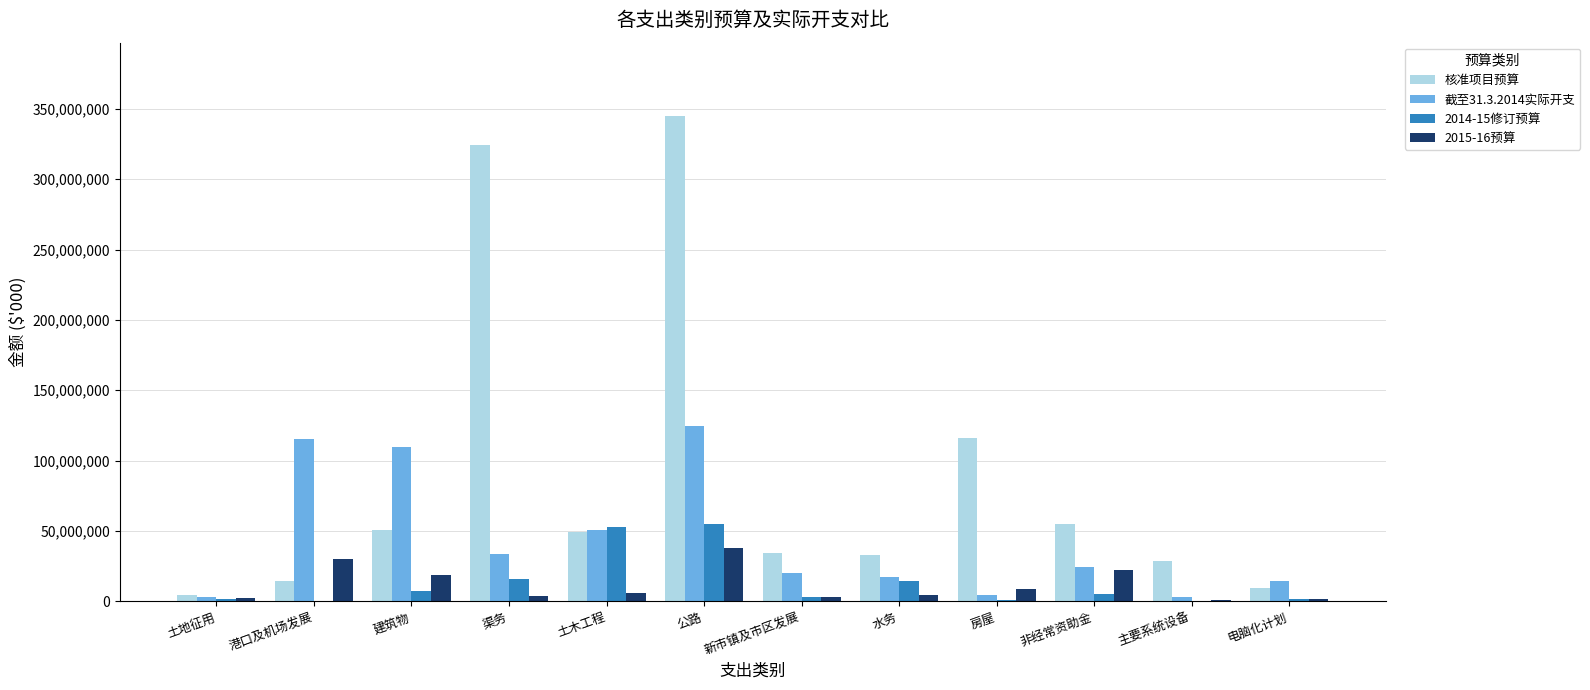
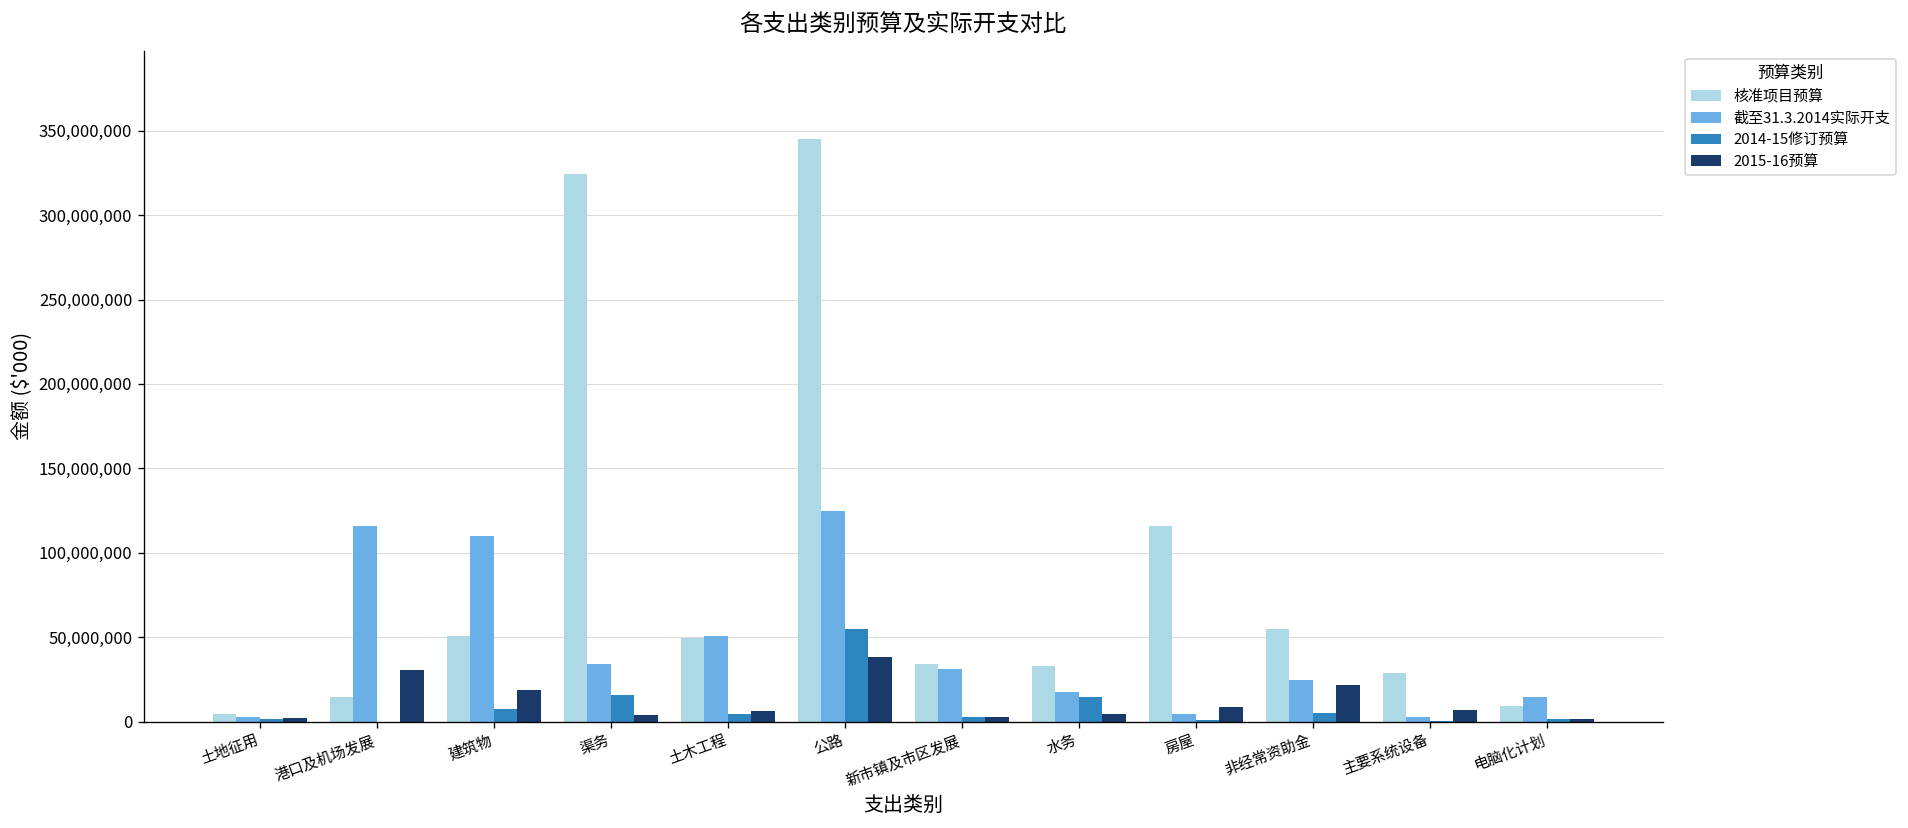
2014-15修订预算, 土木工程: 53,000,000 -> 4,000,000
截至31.3.2014实际开支, 新市镇及市区发展: 20,000,000 -> 31,000,000
2015-16预算, 主要系统设备: 1,000,000 -> 7,000,000
